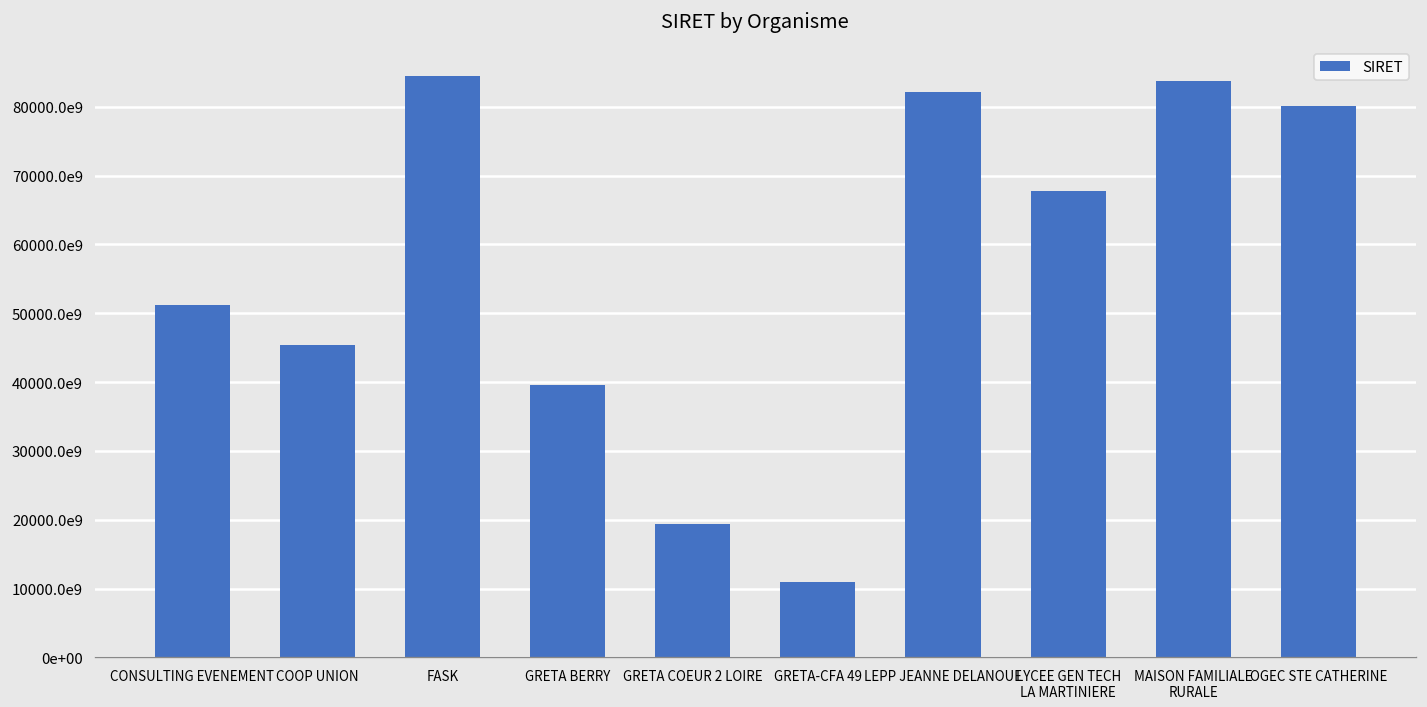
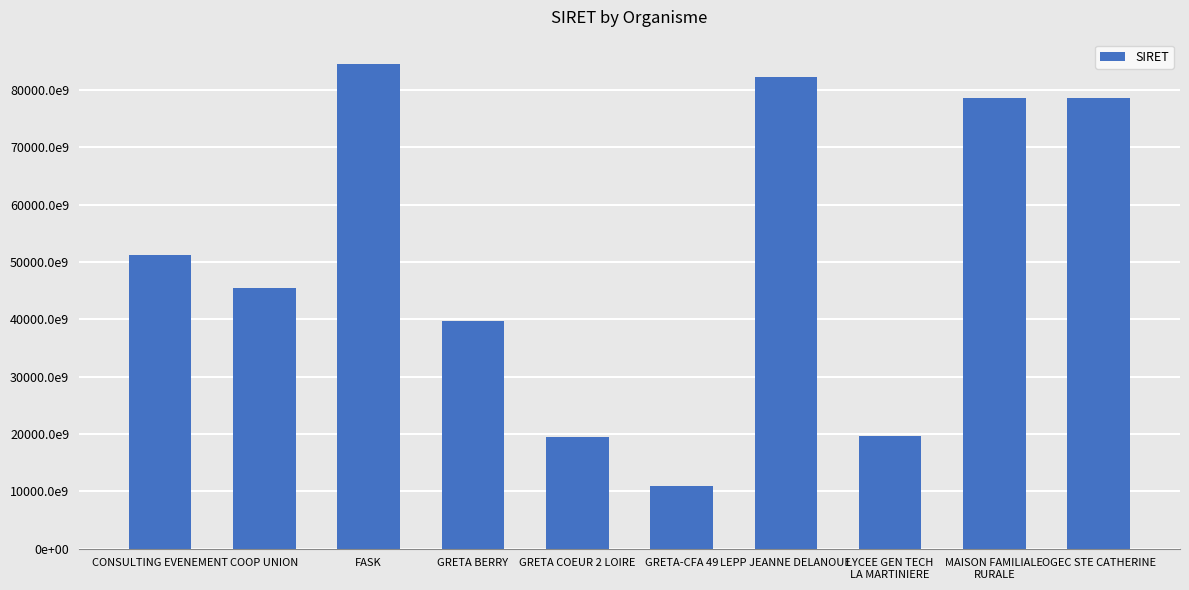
LYCEE GEN TECH LA MARTINIERE: 68000000000000 -> 20000000000000
MAISON FAMILIALE RURALE: 84000000000000 -> 79000000000000
OGEC STE CATHERINE: 80000000000000 -> 79000000000000
